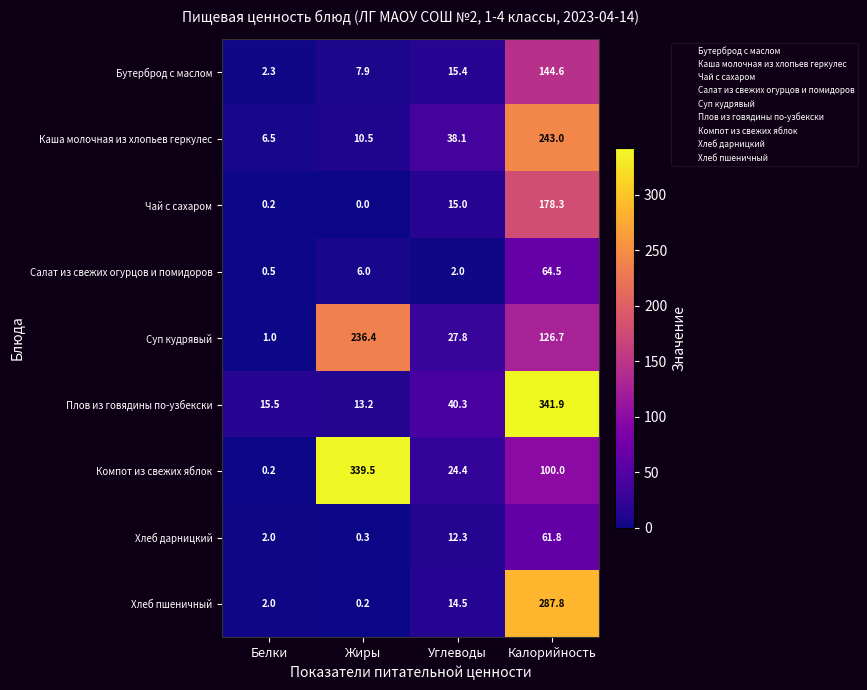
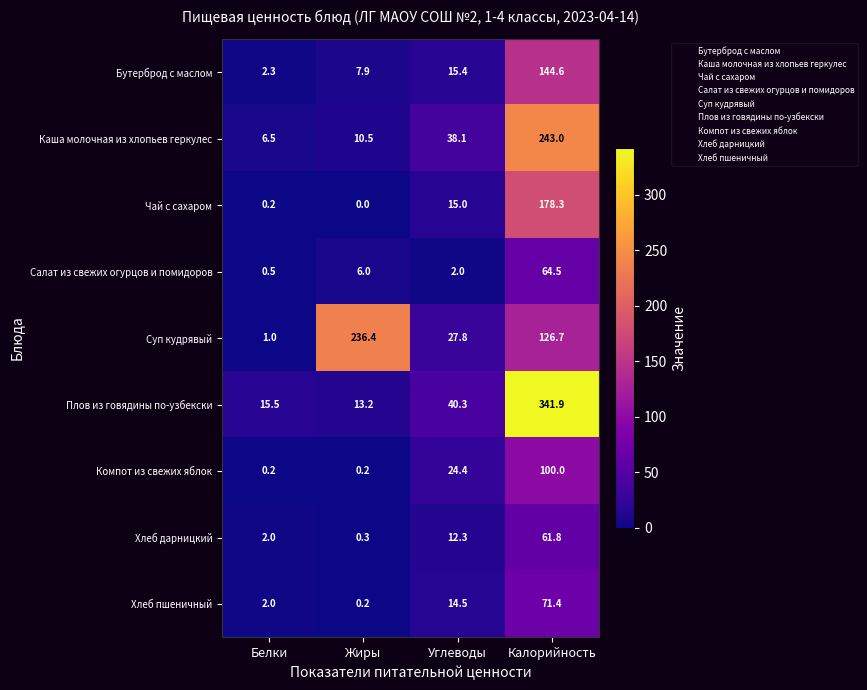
Компот из свежих яблок, Жиры: 339.5 -> 0.2
Хлеб пшеничный, Калорийность: 287.8 -> 71.4
